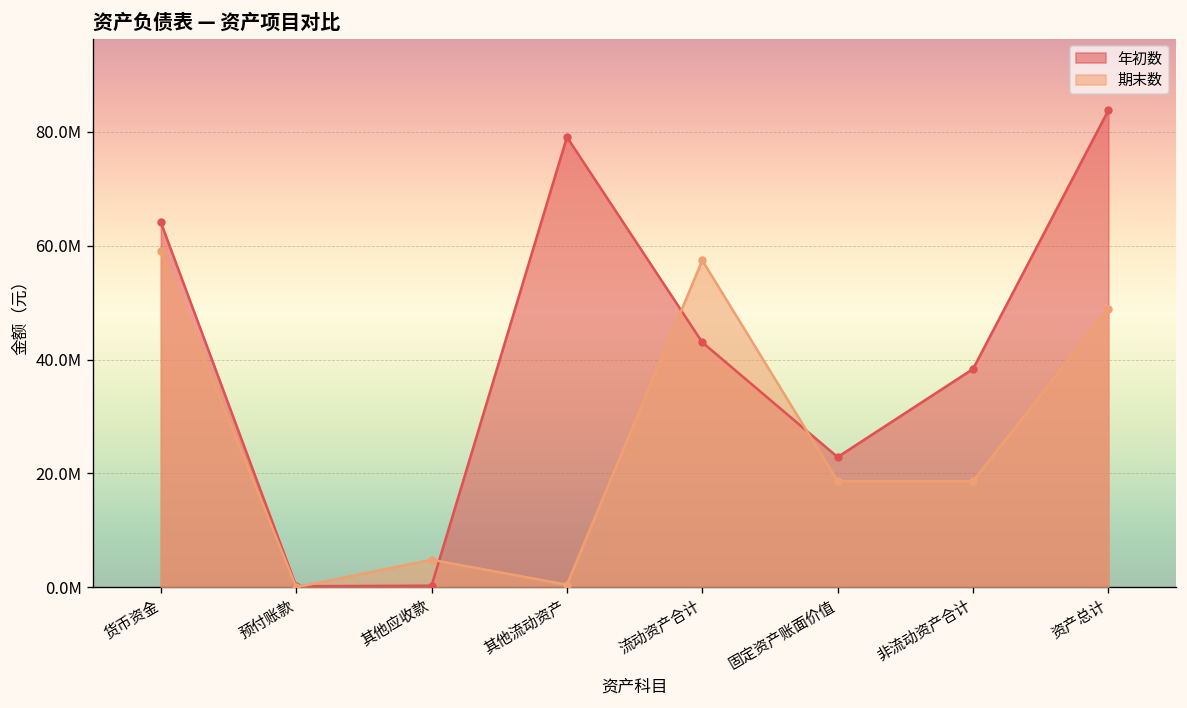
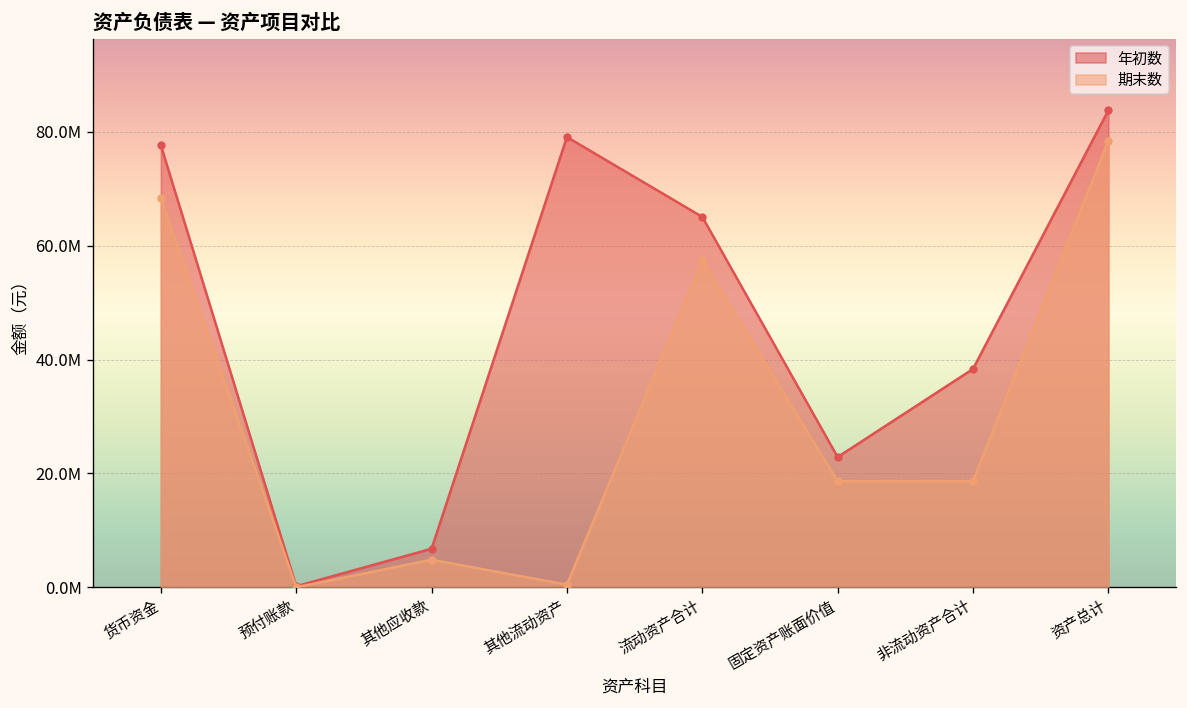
年初数, 货币资金: 64000000 -> 78000000
期末数, 货币资金: 59000000 -> 68000000
年初数, 其他应收款: 0 -> 7000000
年初数, 流动资产合计: 43000000 -> 65000000
期末数, 资产总计: 49000000 -> 78000000
